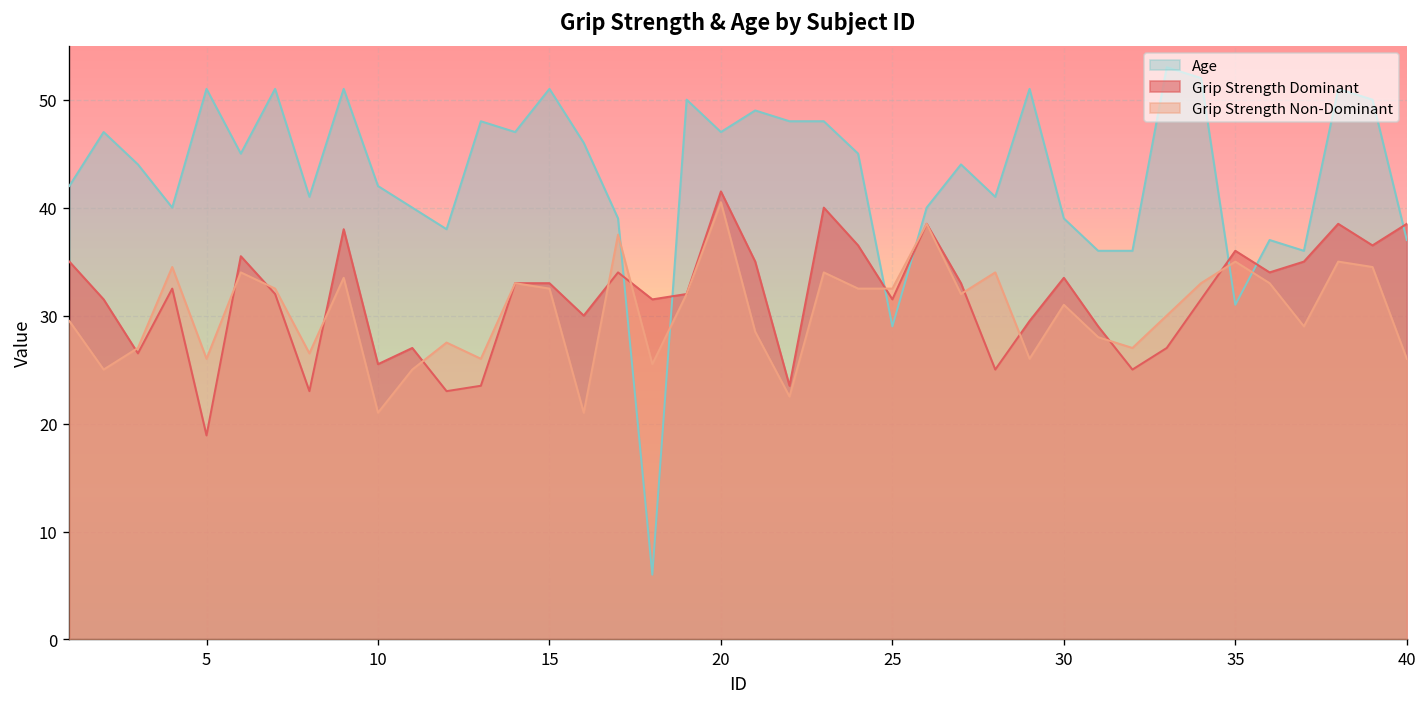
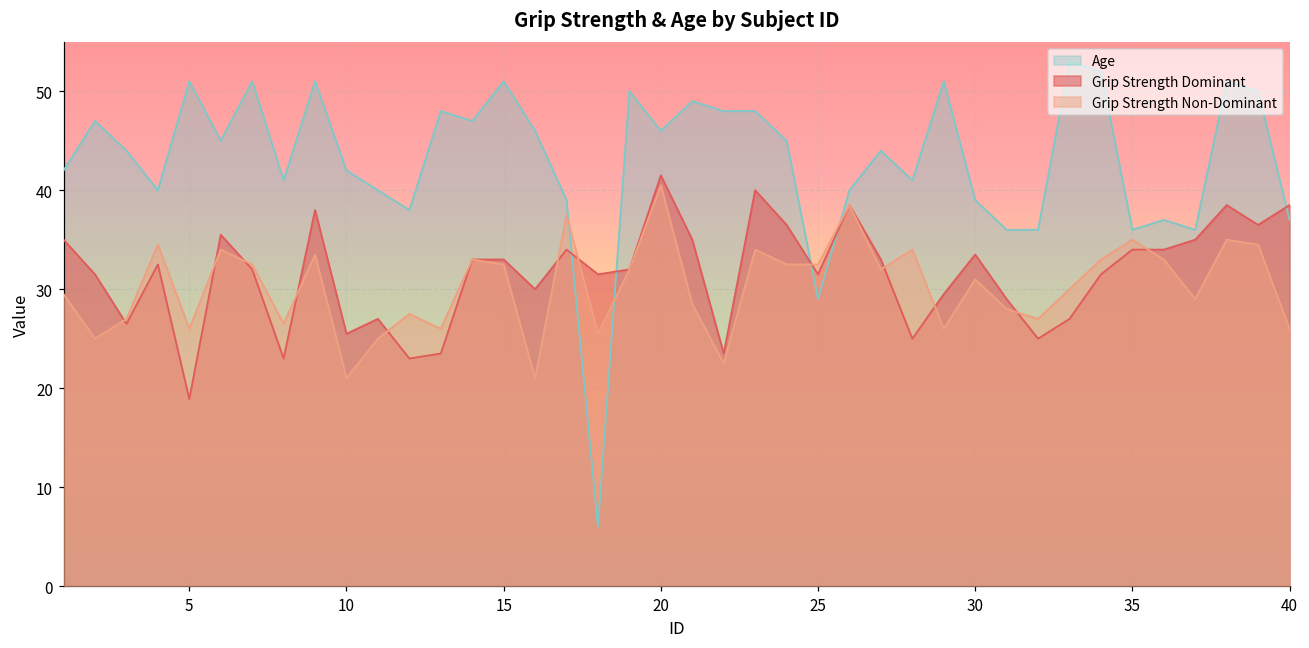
Age, 20: 47 -> 46
Age, 35: 31 -> 36
Grip Strength Dominant, 35: 36 -> 34
